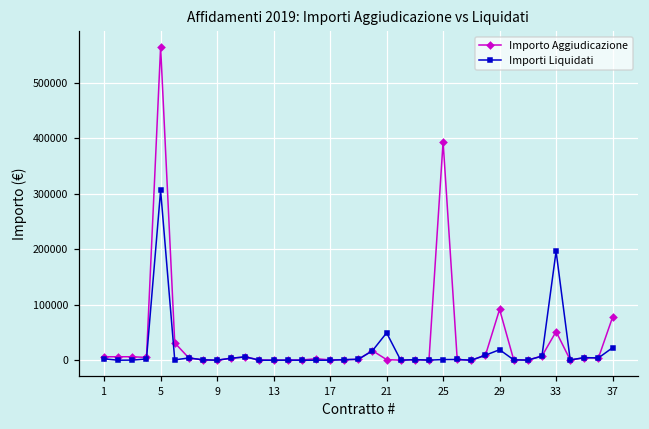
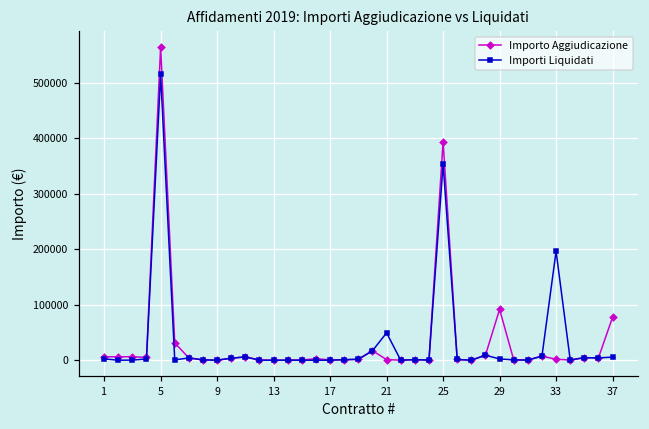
Importi Liquidati, 5: 310000 -> 520000
Importi Liquidati, 25: 0 -> 350000
Importi Liquidati, 29: 20000 -> 0
Importo Aggiudicazione, 33: 50000 -> 0
Importi Liquidati, 37: 20000 -> 10000
